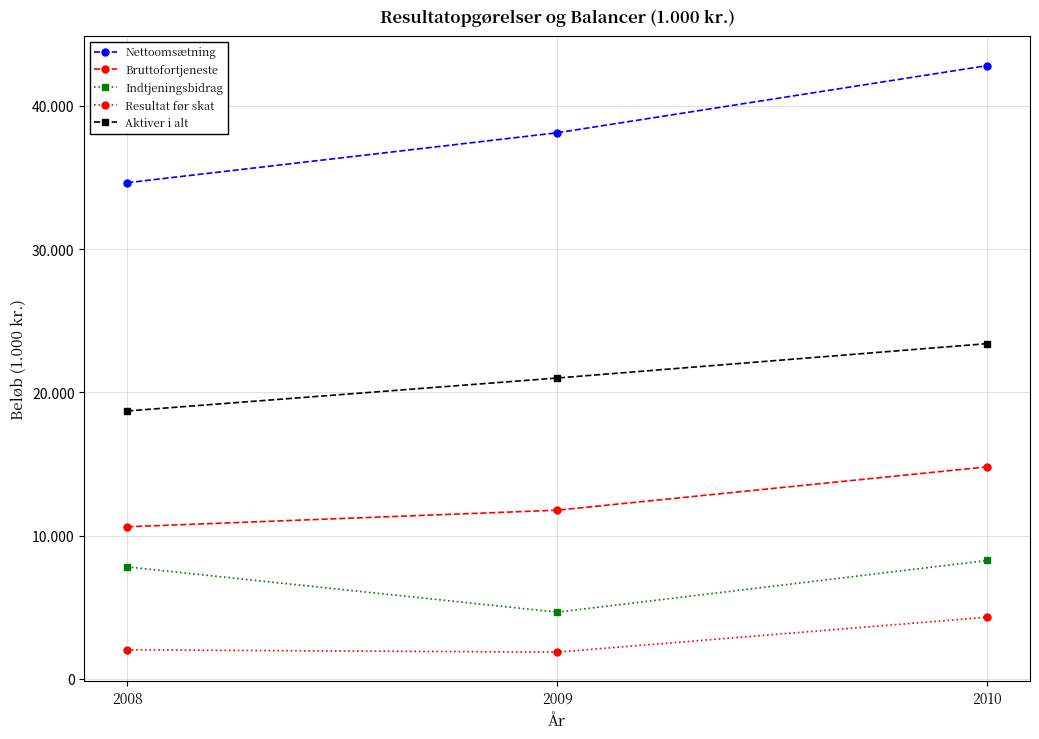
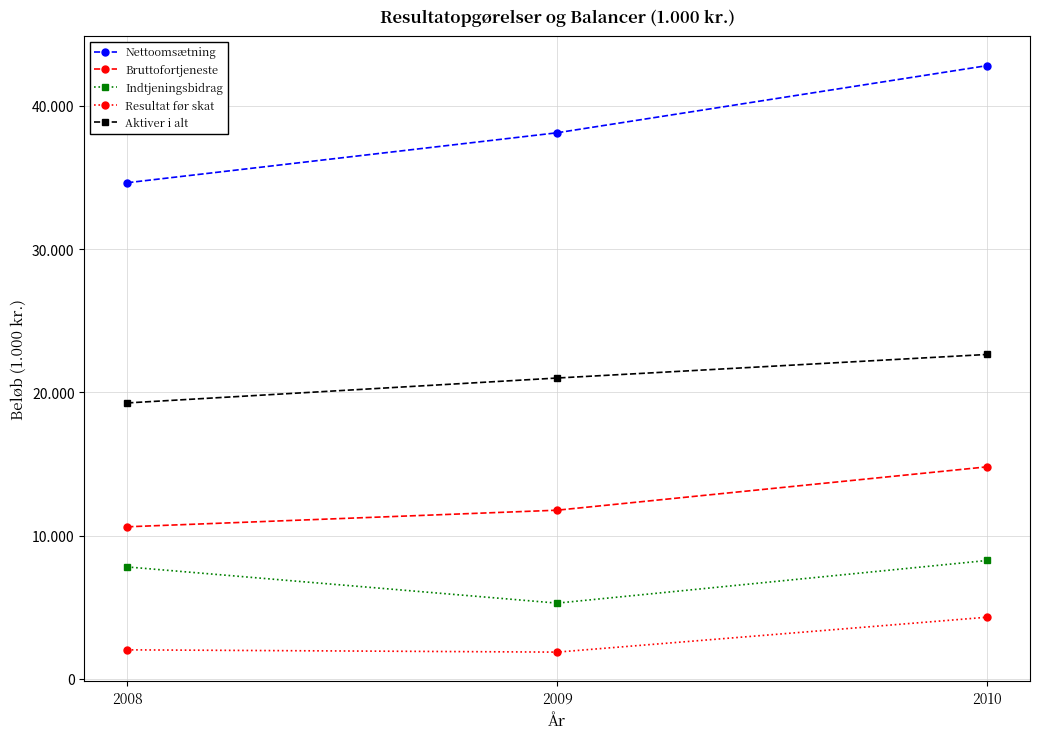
Aktiver i alt, 2008: 18.7 -> 19.3
Indtjeningsbidrag, 2009: 4.7 -> 5.3
Aktiver i alt, 2010: 23.4 -> 22.6
